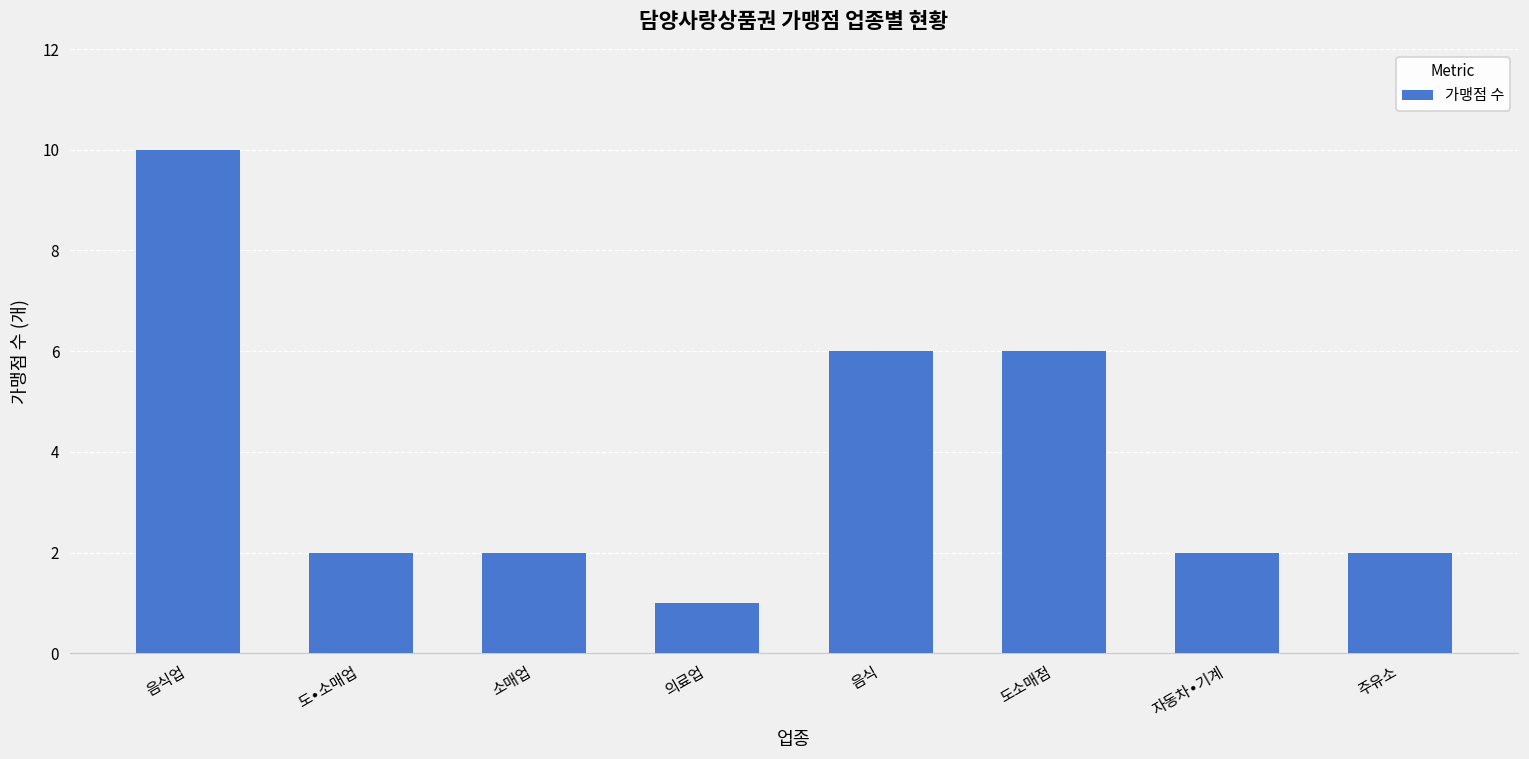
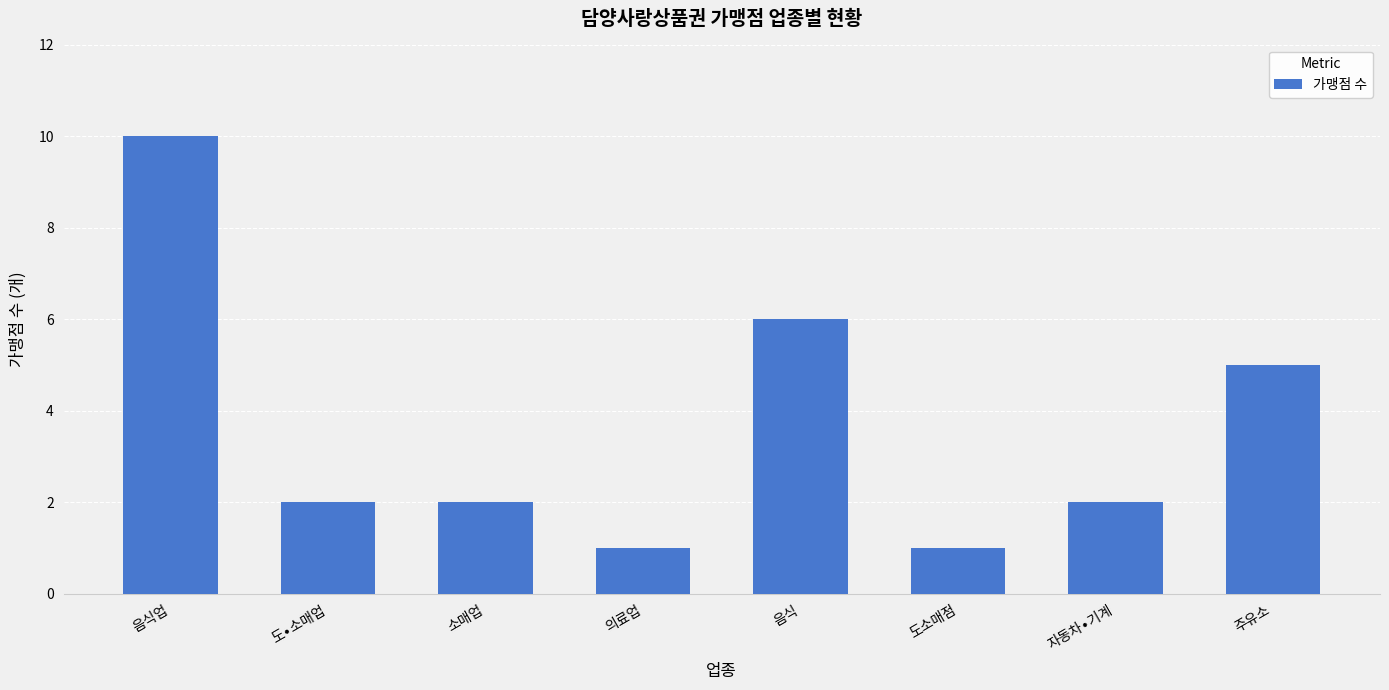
도소매점: 6 -> 1
주유소: 2 -> 5
